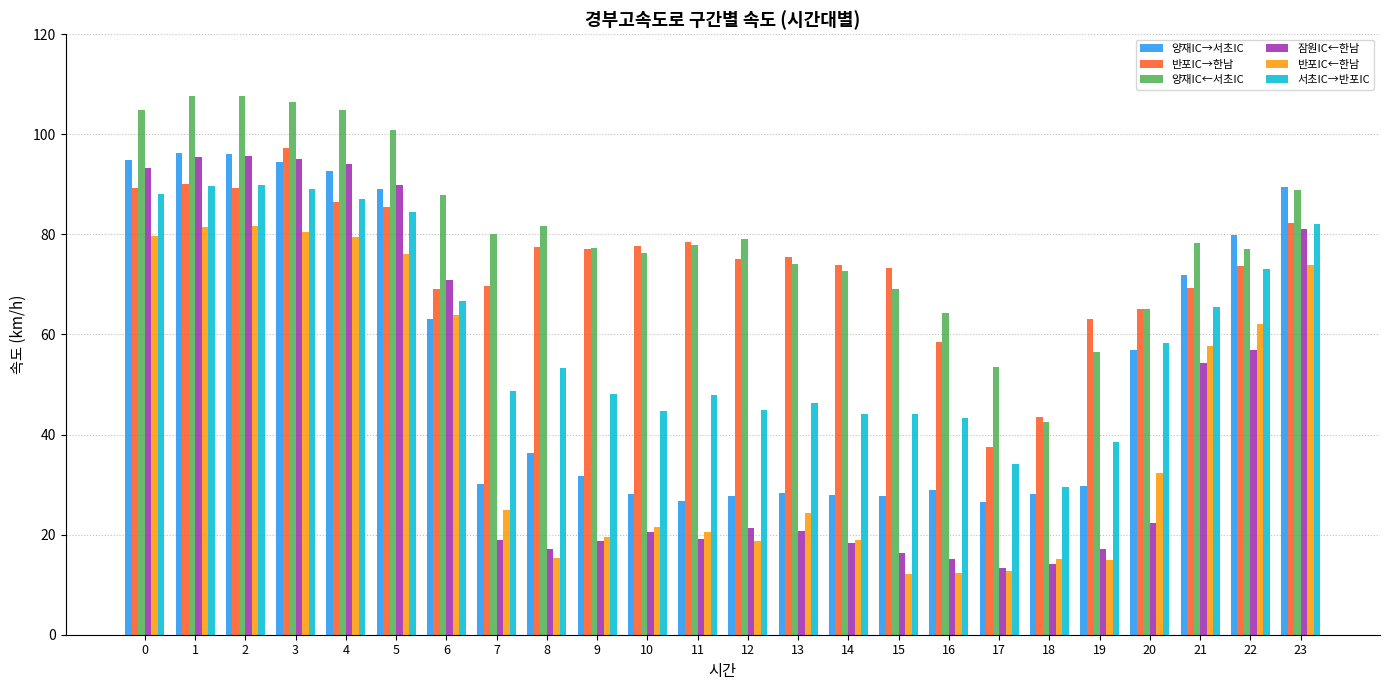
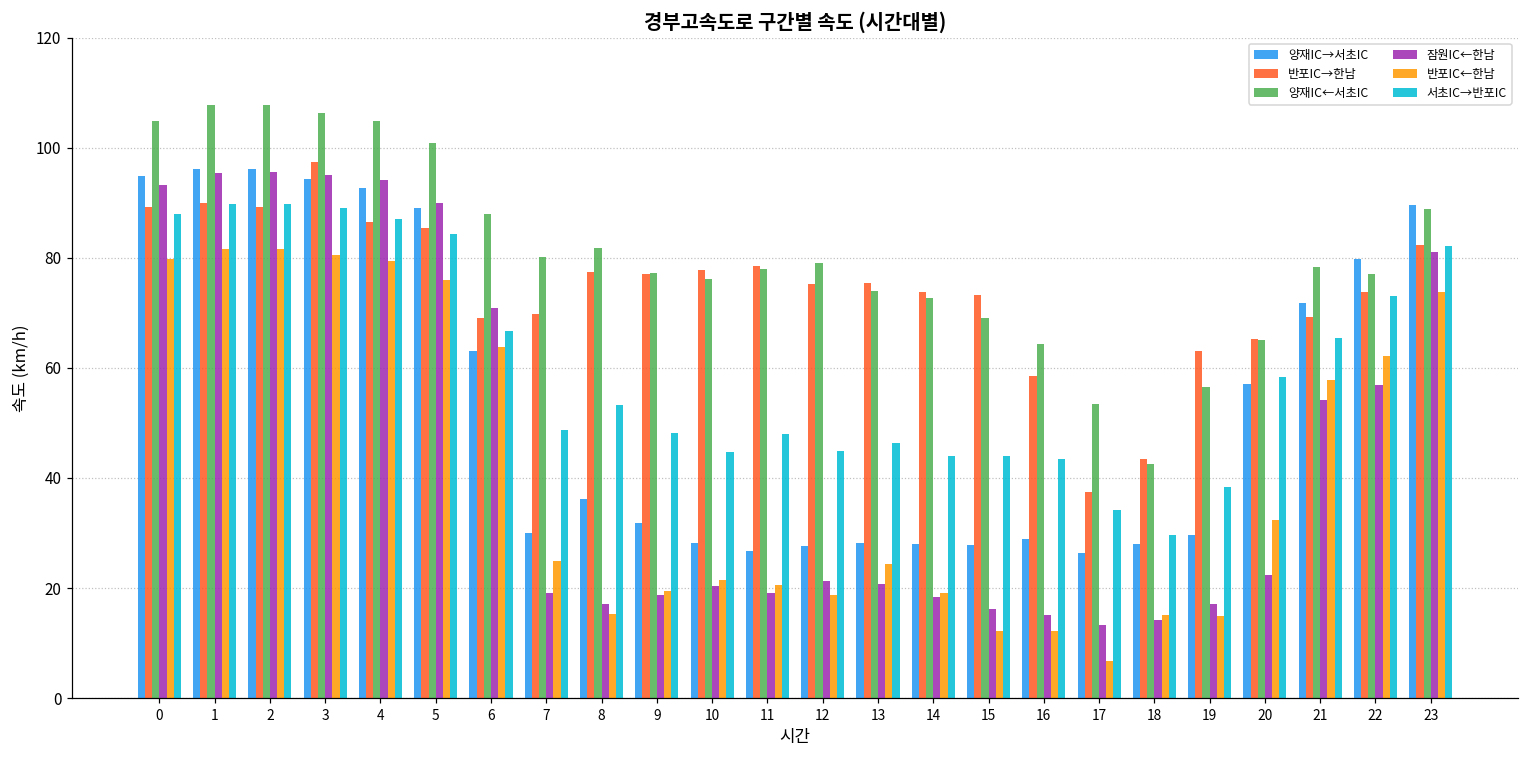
반포IC←한남, 17: 13 -> 7
